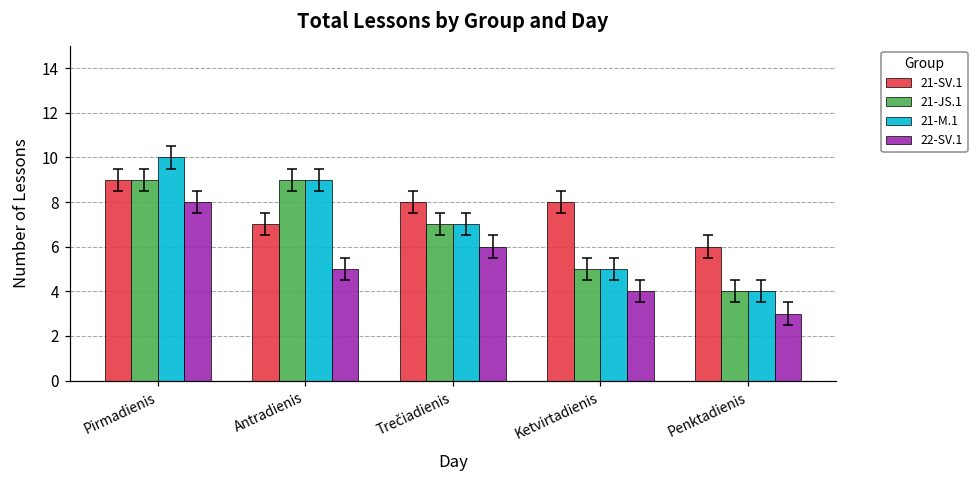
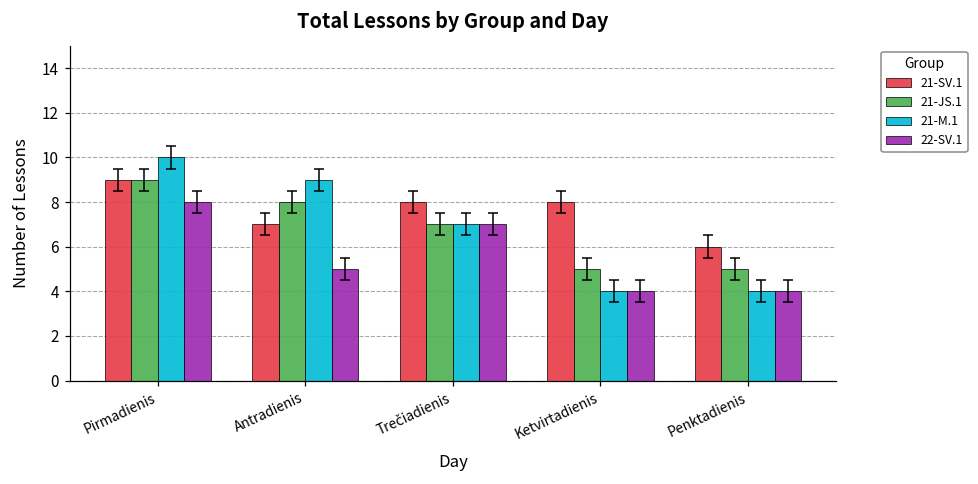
21-JS.1, Antradienis: 9 -> 8
22-SV.1, Trečiadienis: 6 -> 7
21-M.1, Ketvirtadienis: 5 -> 4
21-JS.1, Penktadienis: 4 -> 5
22-SV.1, Penktadienis: 3 -> 4
